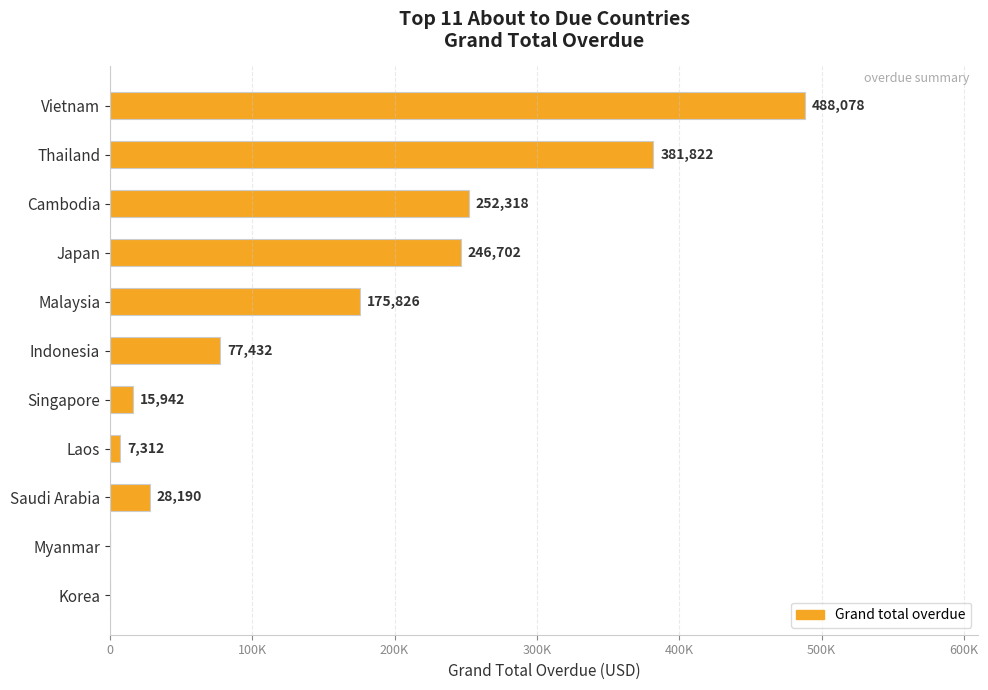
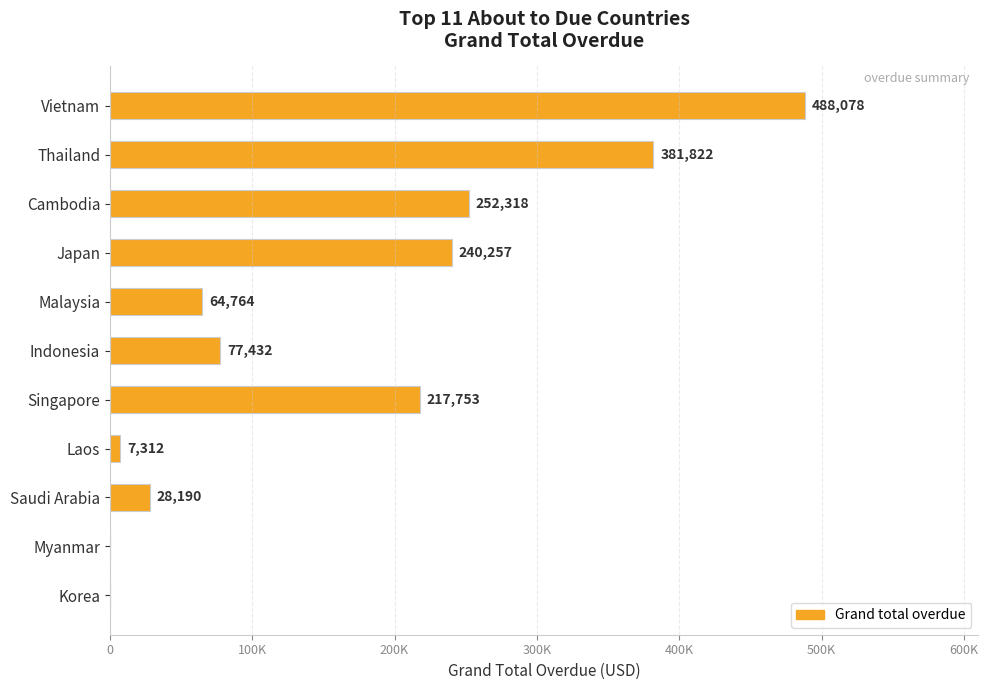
Japan: 246,702 -> 240,257
Malaysia: 175,826 -> 64,764
Singapore: 15,942 -> 217,753
